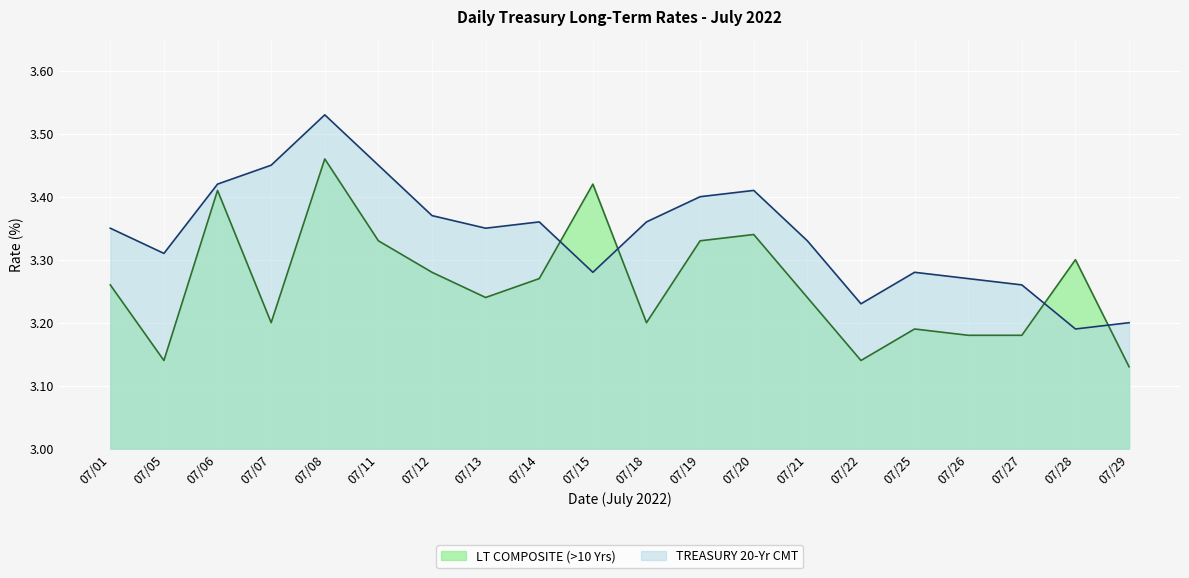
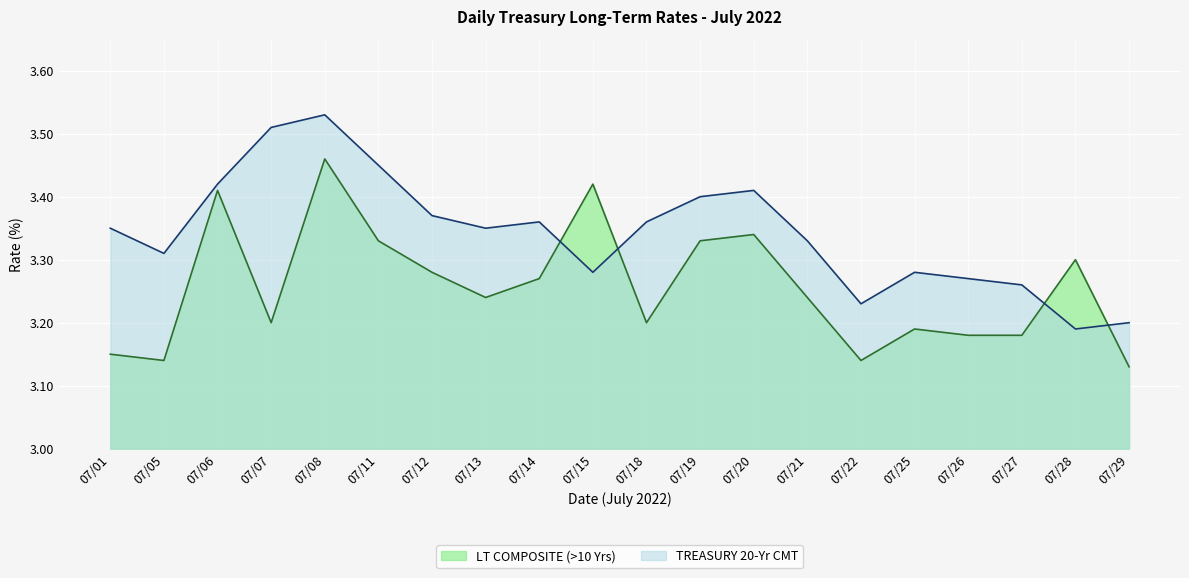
LT COMPOSITE (>10 Yrs), 07/01: 3.26 -> 3.15
TREASURY 20-Yr CMT, 07/07: 3.45 -> 3.51
